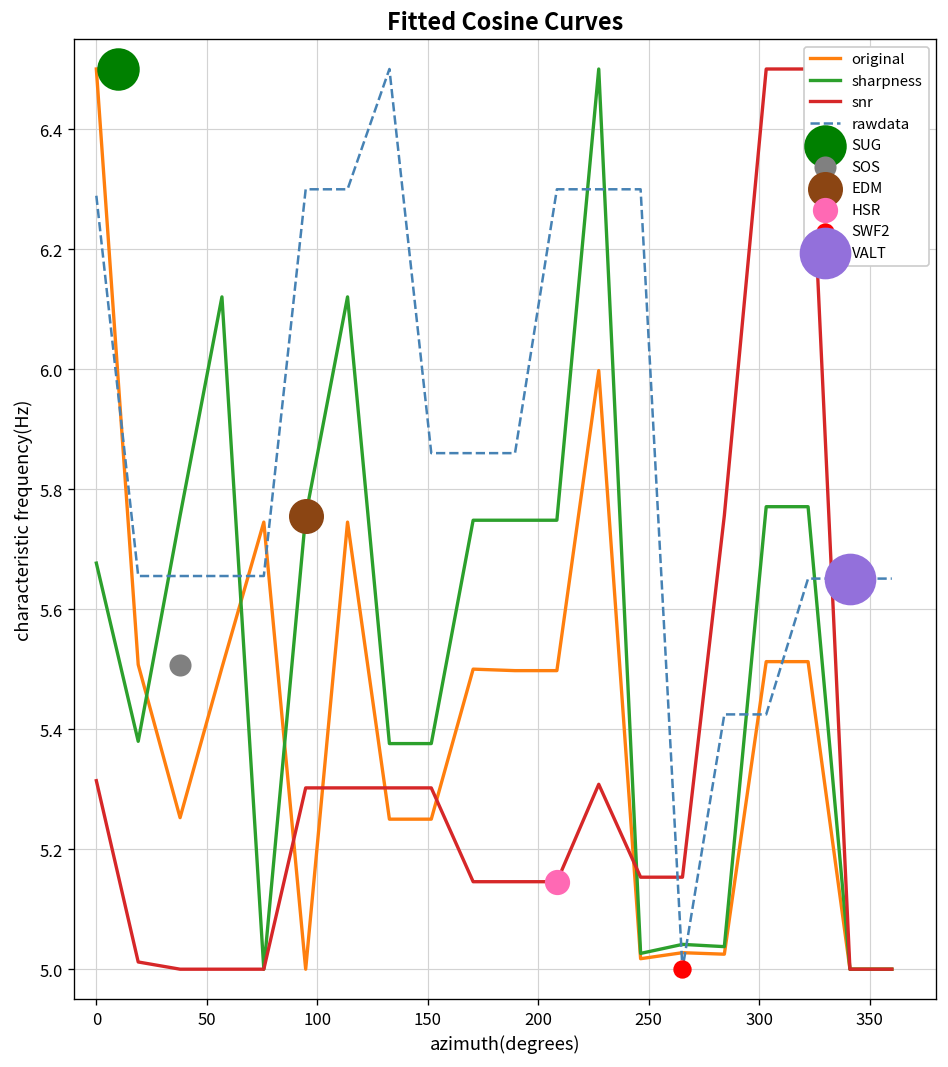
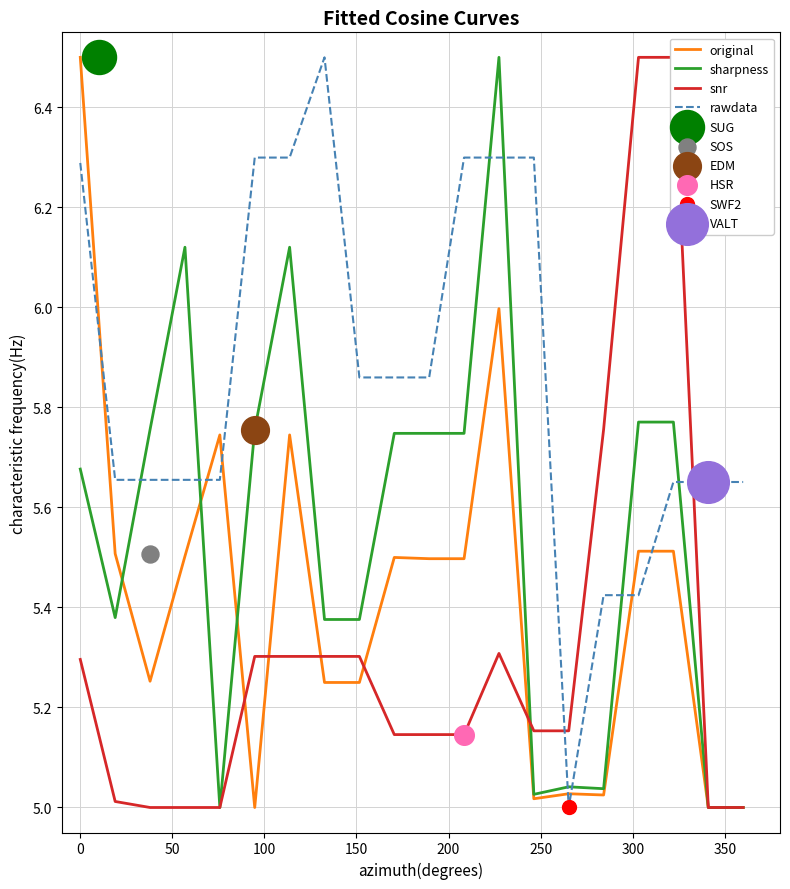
snr, 0: 5.31 -> 5.30
